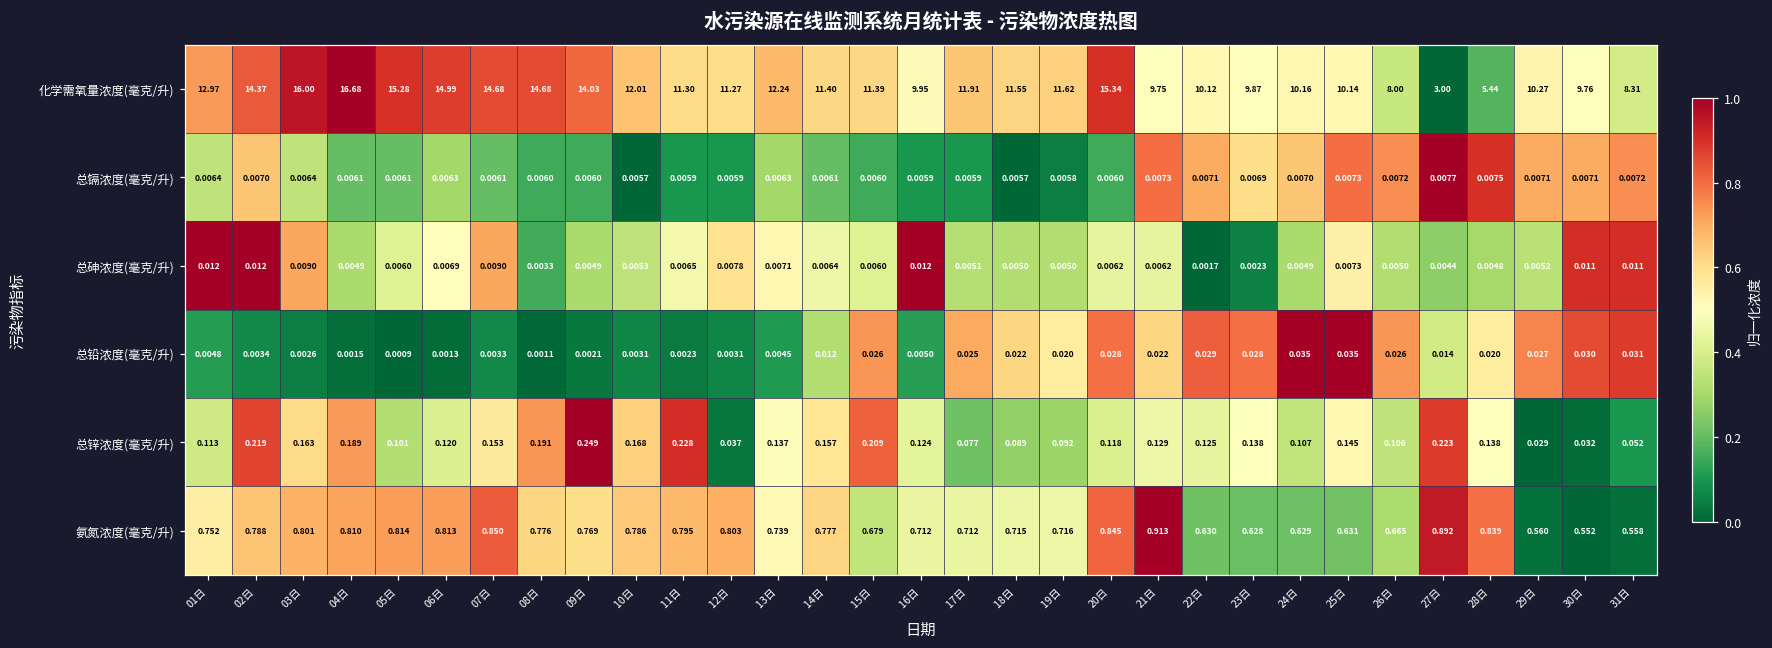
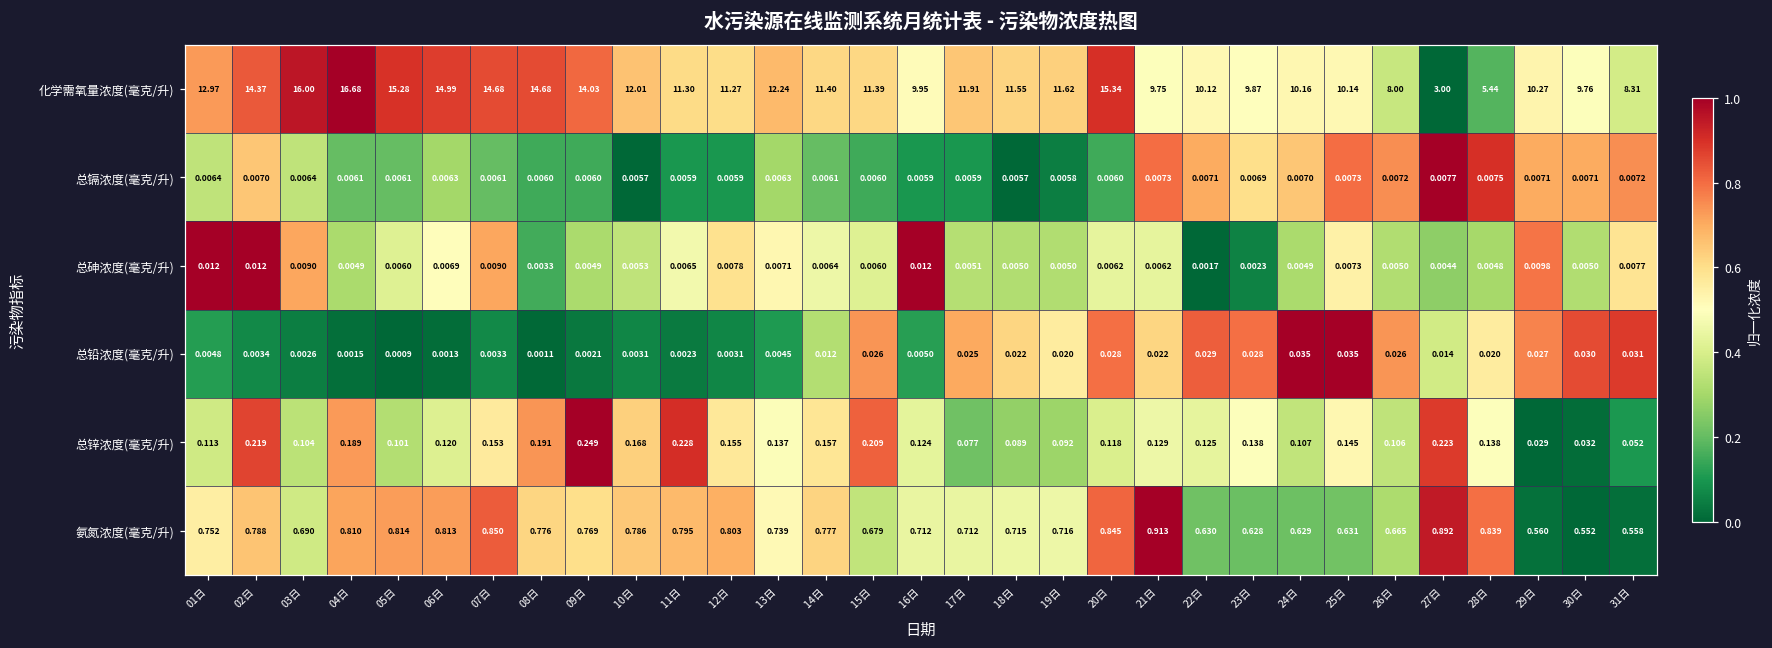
总砷浓度(毫克/升), 29日: 0.0052 -> 0.0098
总砷浓度(毫克/升), 30日: 0.011 -> 0.0050
总砷浓度(毫克/升), 31日: 0.011 -> 0.0077
总锌浓度(毫克/升), 03日: 0.163 -> 0.104
总锌浓度(毫克/升), 12日: 0.037 -> 0.155
氨氮浓度(毫克/升), 03日: 0.801 -> 0.690
